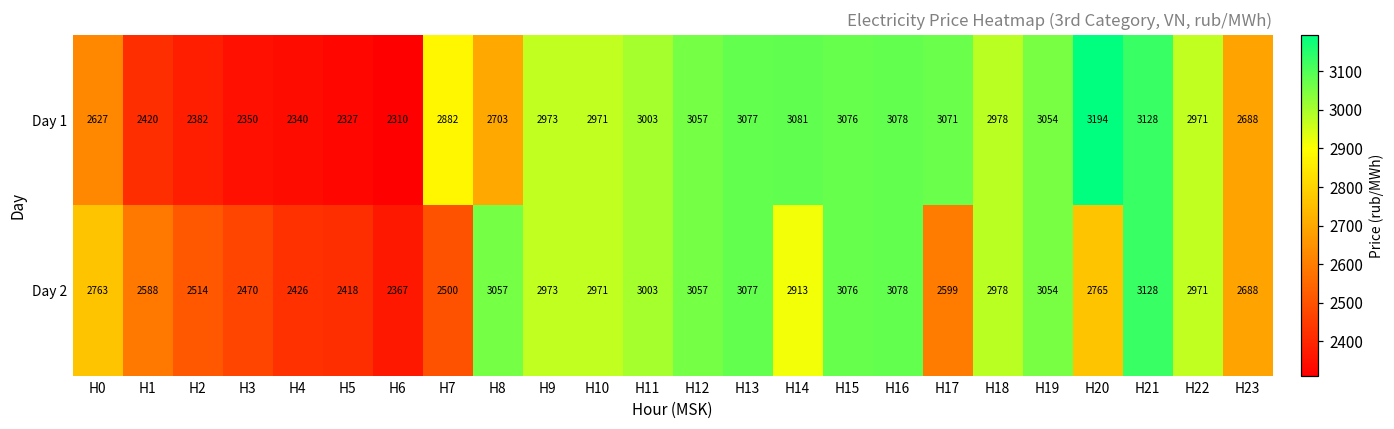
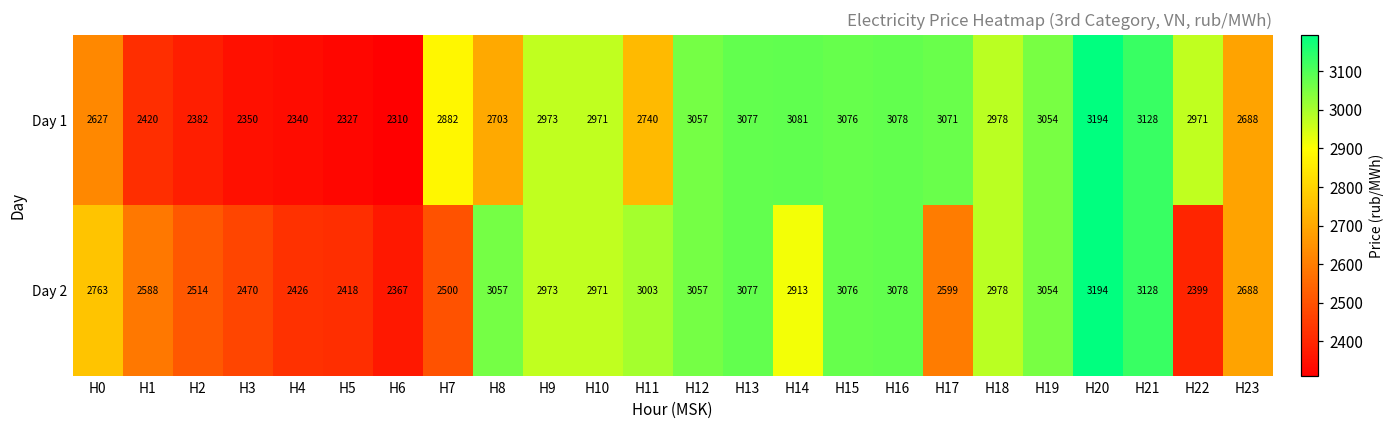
Day 1, H11: 3003 -> 2740
Day 2, H20: 2765 -> 3194
Day 2, H22: 2971 -> 2399
